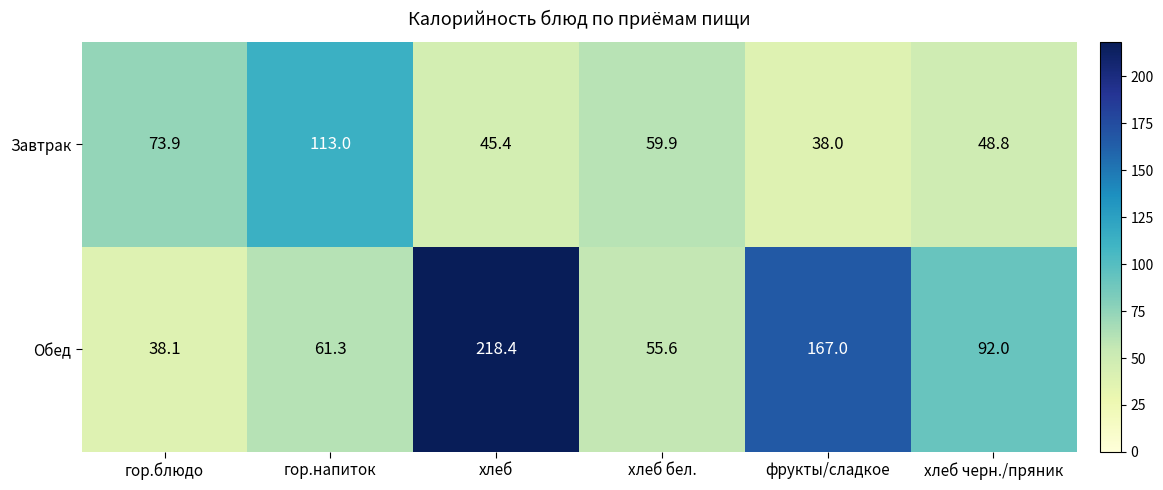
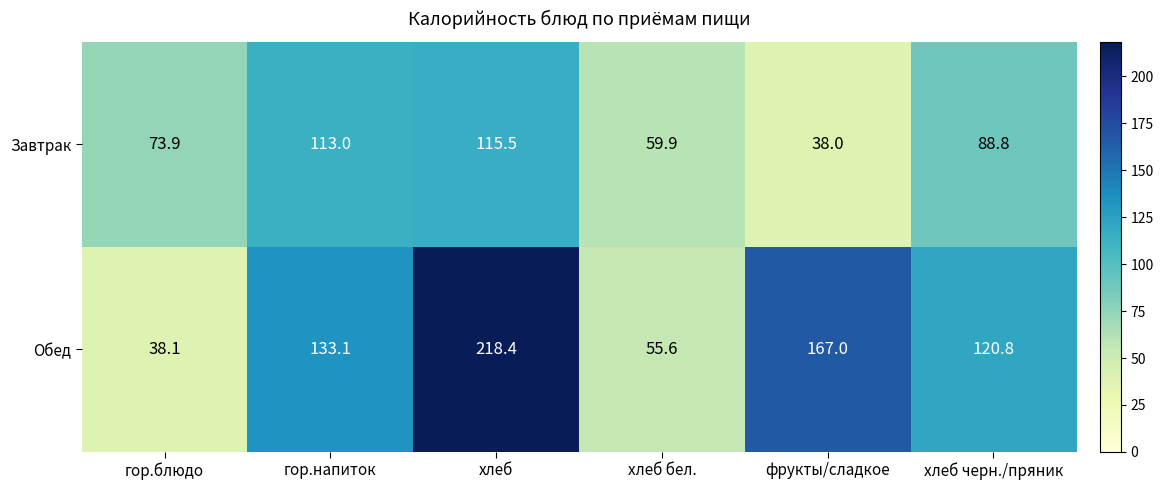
Завтрак, хлеб: 45.4 -> 115.5
Завтрак, хлеб черн./пряник: 48.8 -> 88.8
Обед, гор.напиток: 61.3 -> 133.1
Обед, хлеб черн./пряник: 92.0 -> 120.8
